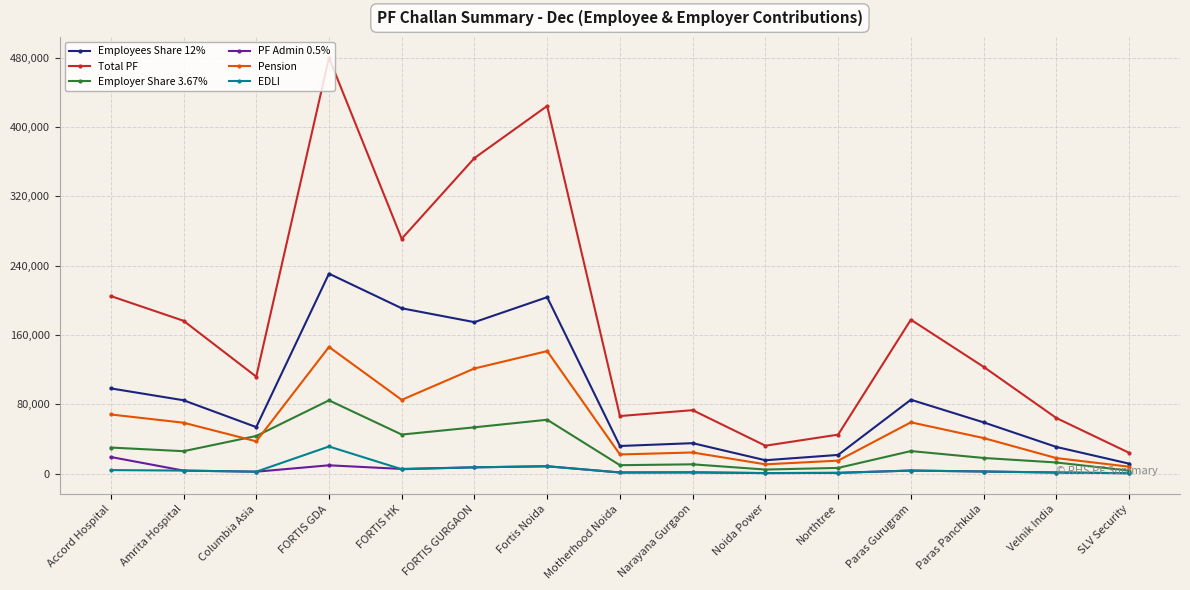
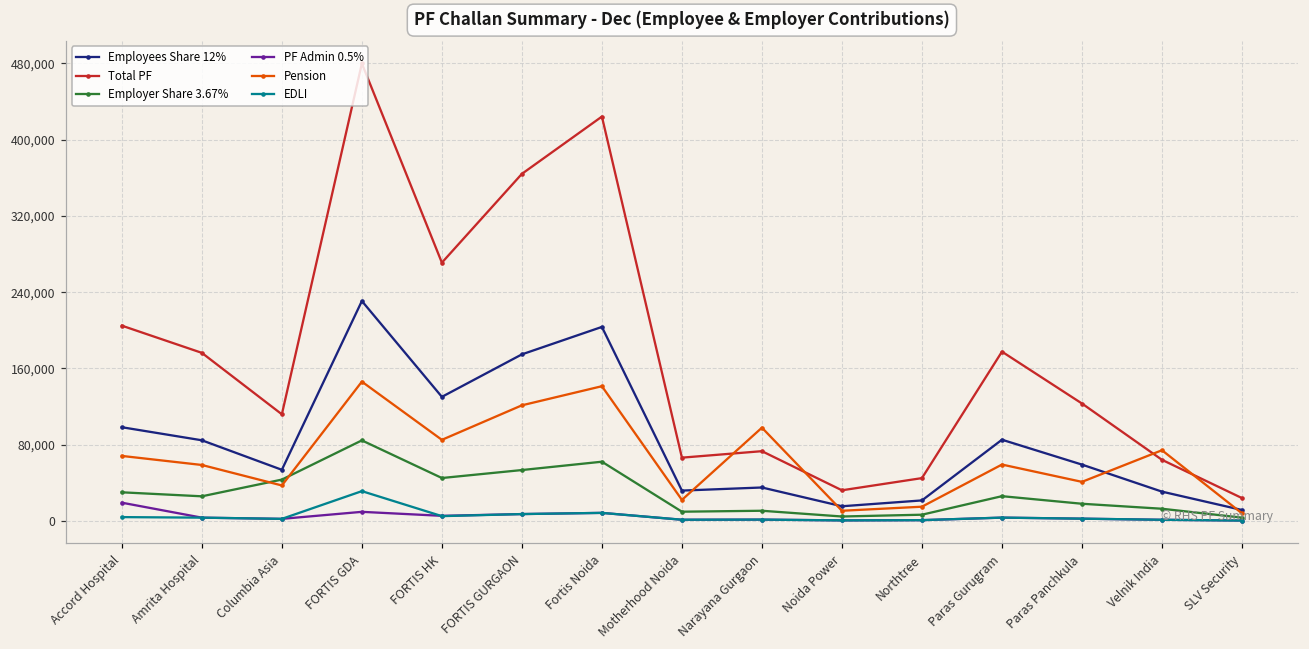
Employees Share 12%, FORTIS HK: 190,000 -> 130,000
Pension, Narayana Gurgaon: 20,000 -> 100,000
Pension, Velnik India: 20,000 -> 70,000
